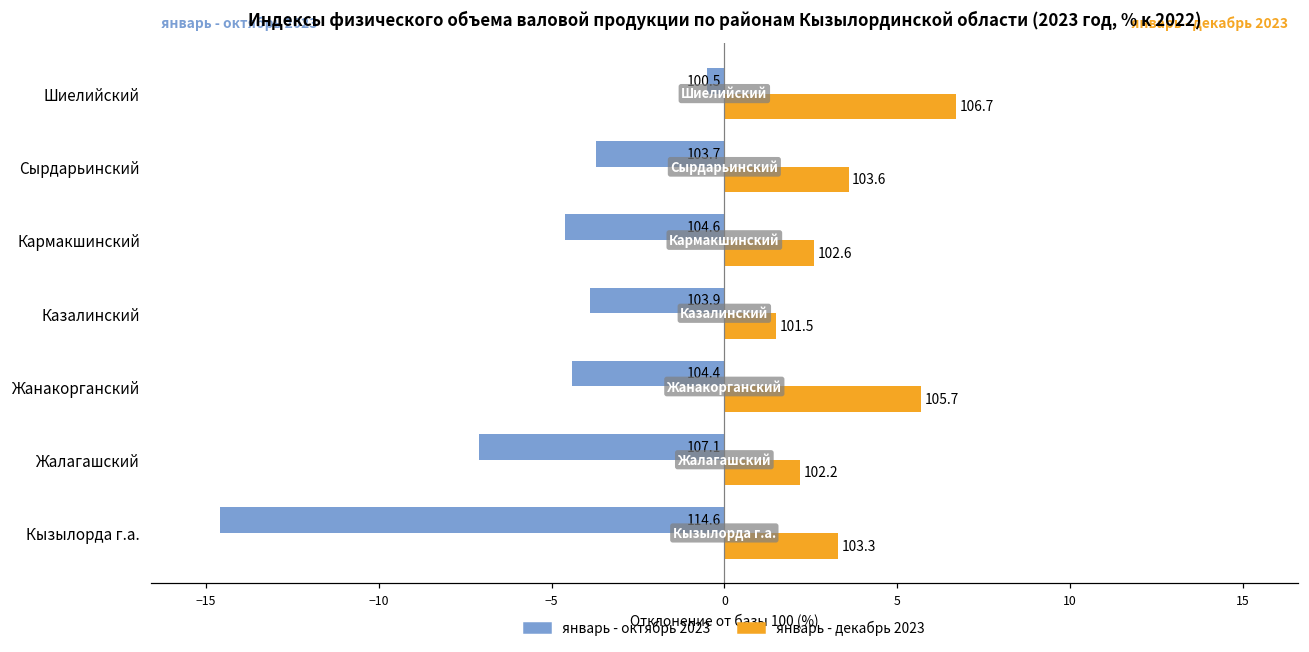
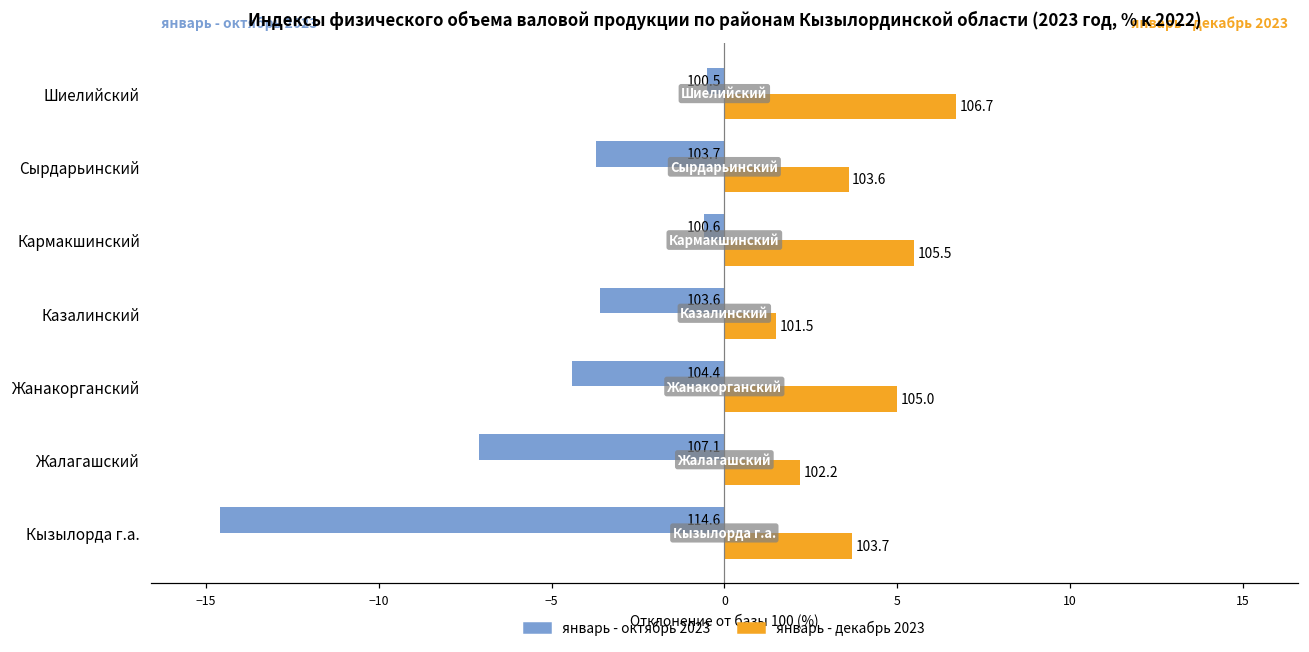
январь - октябрь 2023, Кармакшинский: -4.6 -> -0.6
январь - декабрь 2023, Кармакшинский: 102.6 -> 105.5
январь - октябрь 2023, Казалинский: 103.9 -> 103.6
январь - декабрь 2023, Жанакорганский: 105.7 -> 105.0
январь - декабрь 2023, Кызылорда г.а.: 103.3 -> 103.7
